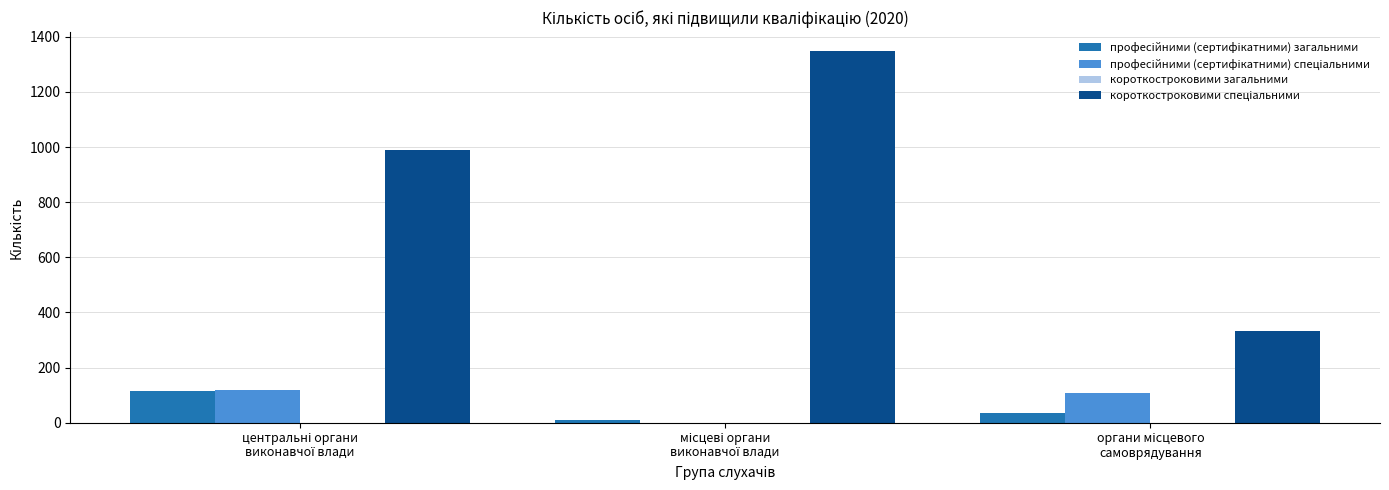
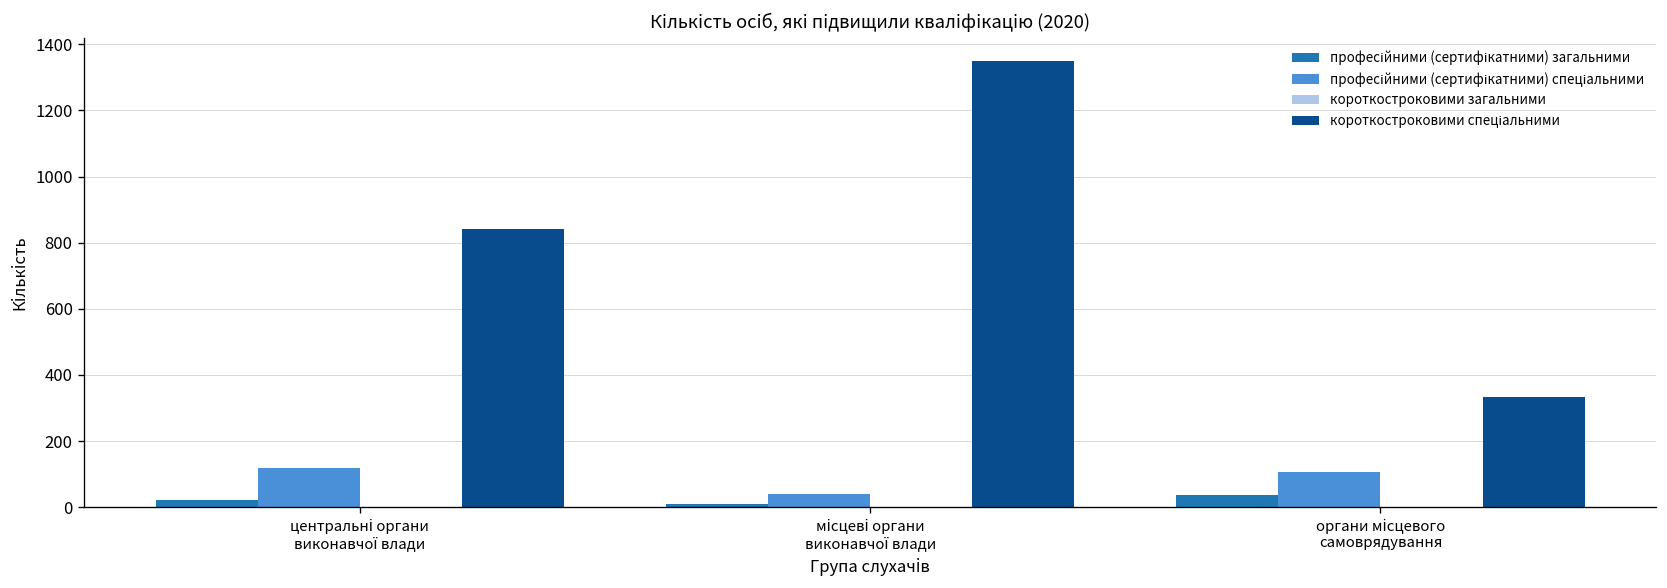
професійними (сертифікатними) загальними, центральні органи виконавчої влади: 120 -> 20
короткостроковими спеціальними, центральні органи виконавчої влади: 990 -> 840
професійними (сертифікатними) спеціальними, місцеві органи виконавчої влади: 0 -> 40
